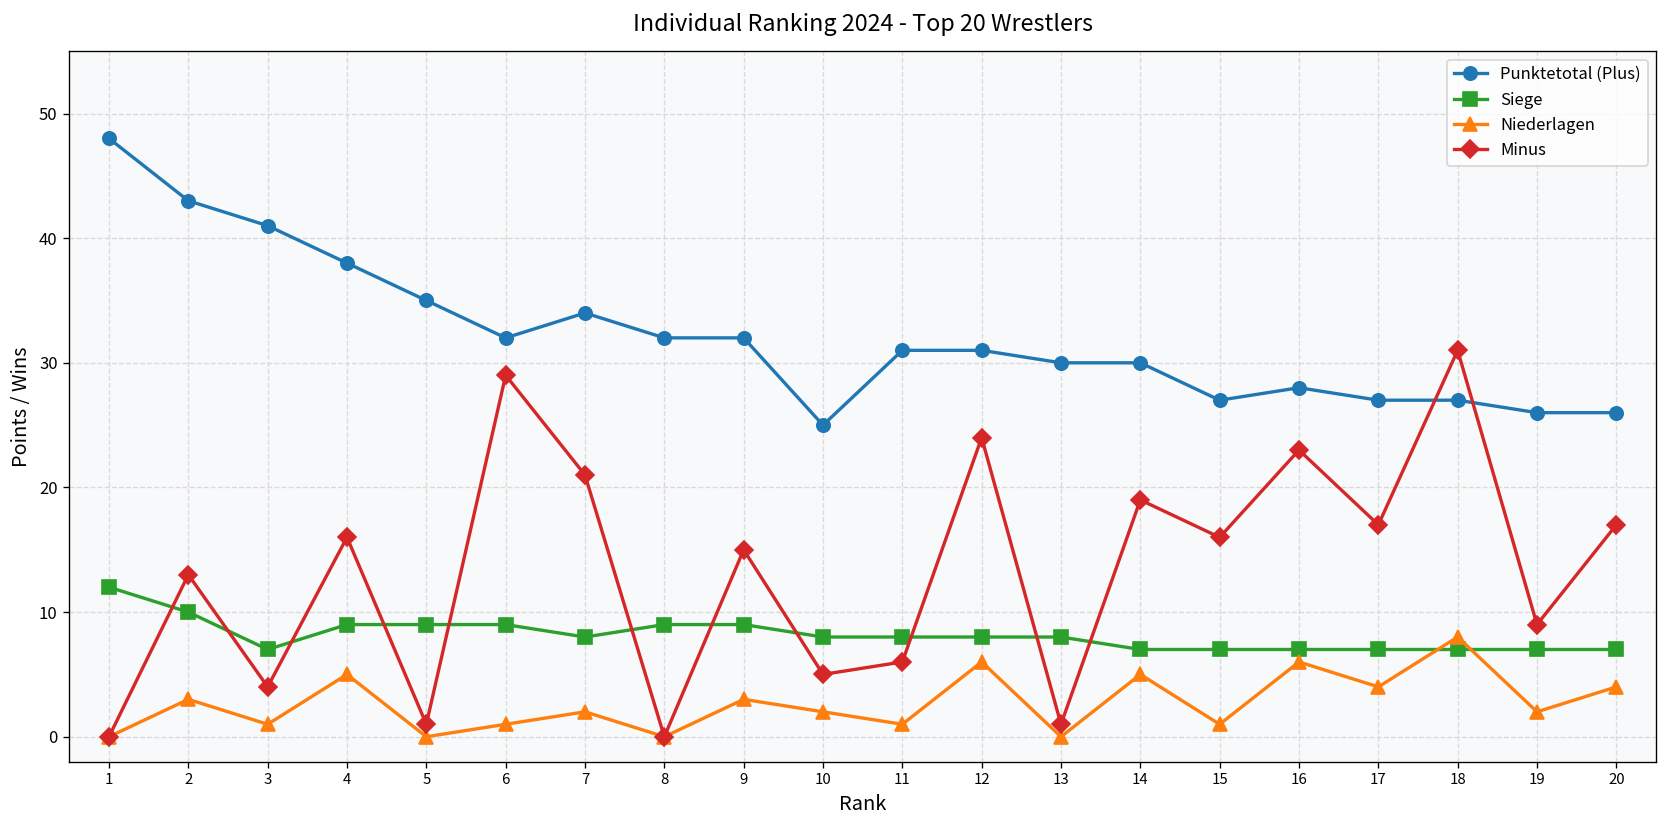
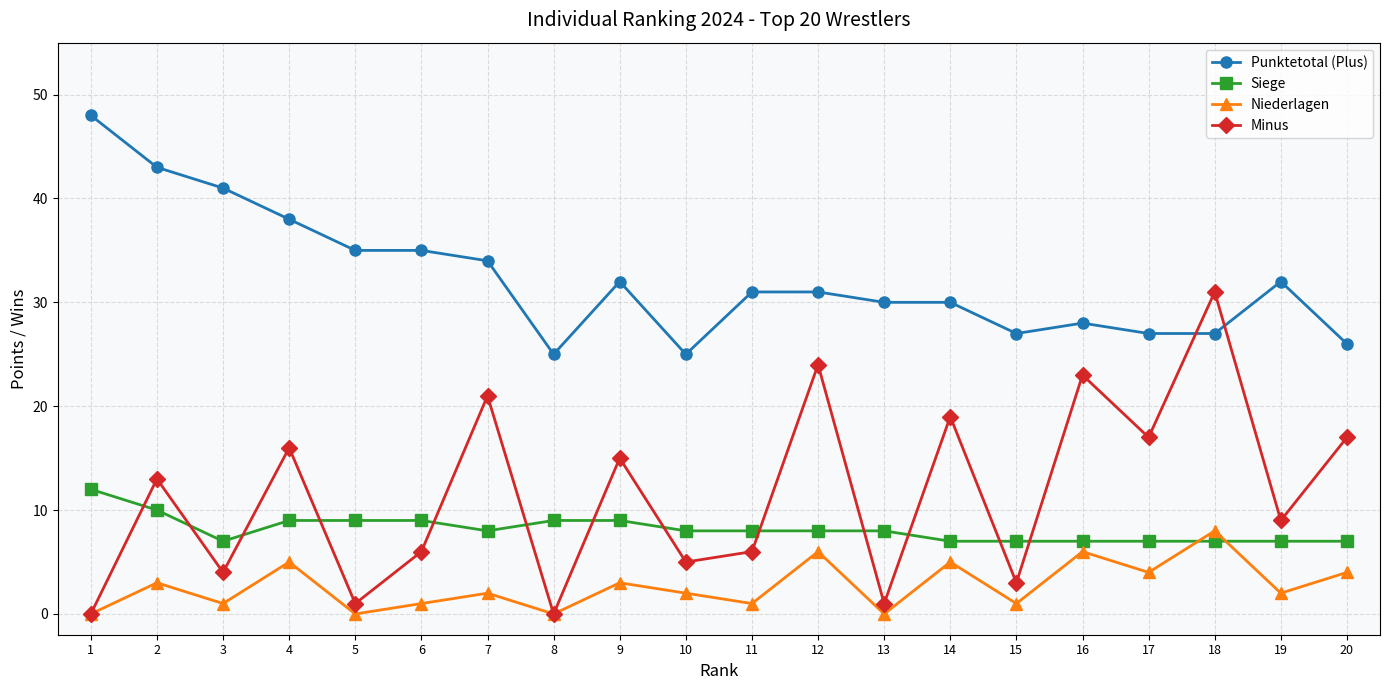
Punktetotal (Plus), 6: 32 -> 35
Minus, 6: 29 -> 6
Punktetotal (Plus), 8: 32 -> 25
Minus, 15: 16 -> 3
Punktetotal (Plus), 19: 26 -> 32
